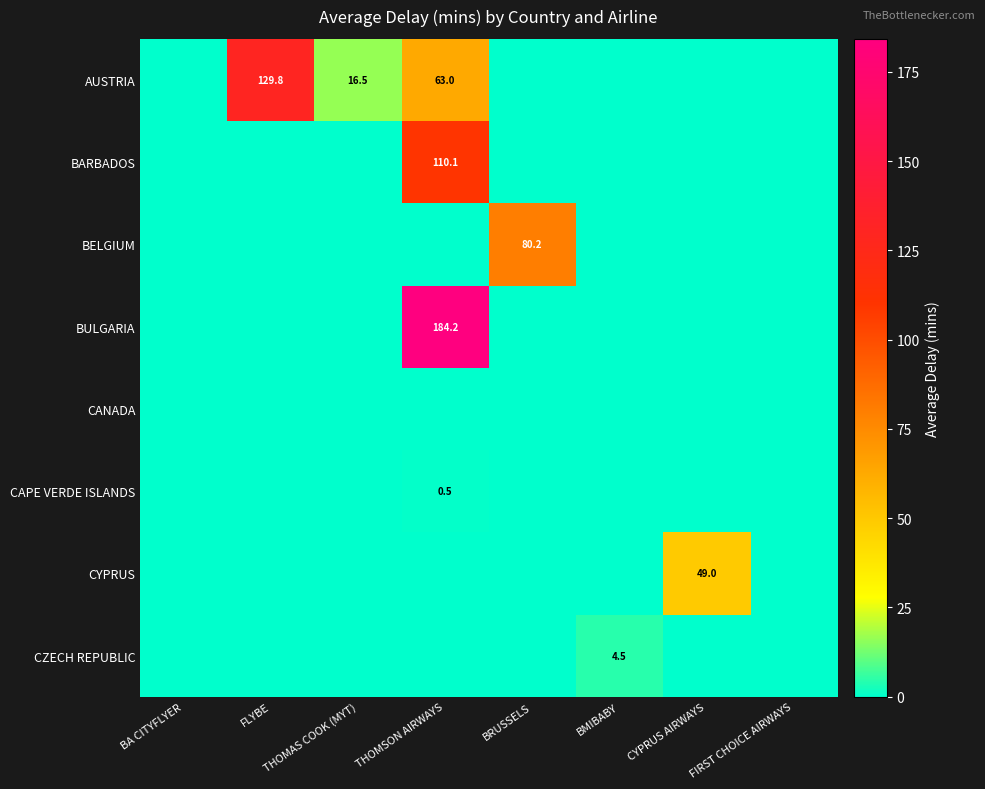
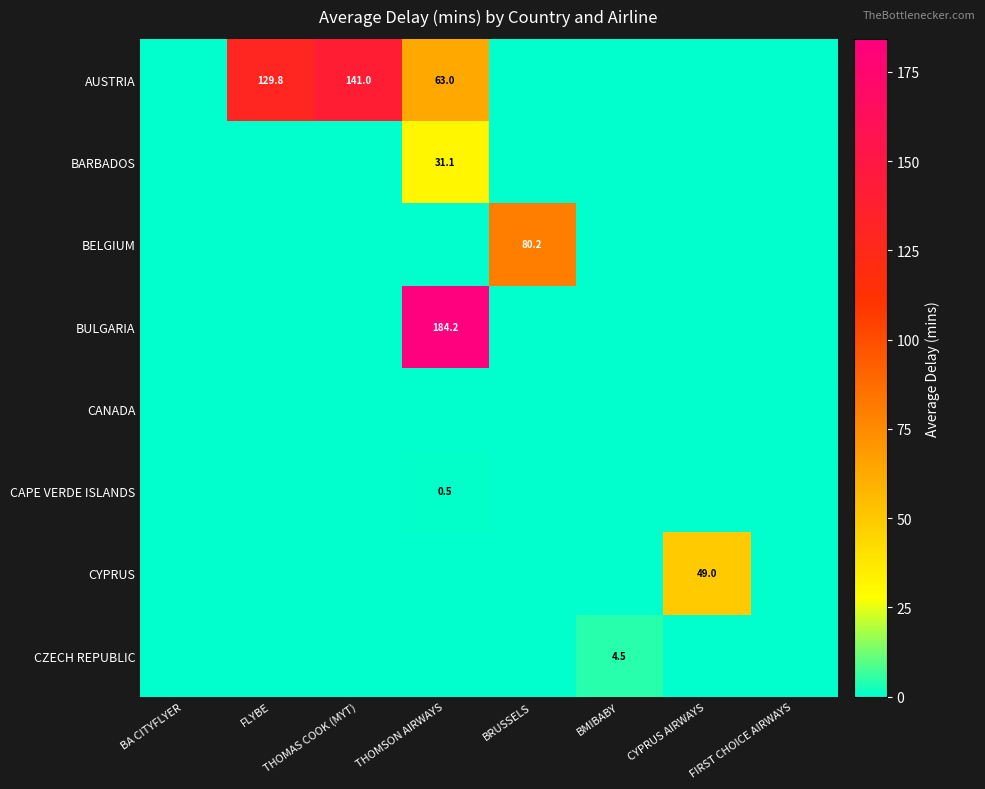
AUSTRIA, THOMAS COOK (MYT): 16.5 -> 141.0
BARBADOS, THOMSON AIRWAYS: 110.1 -> 31.1
